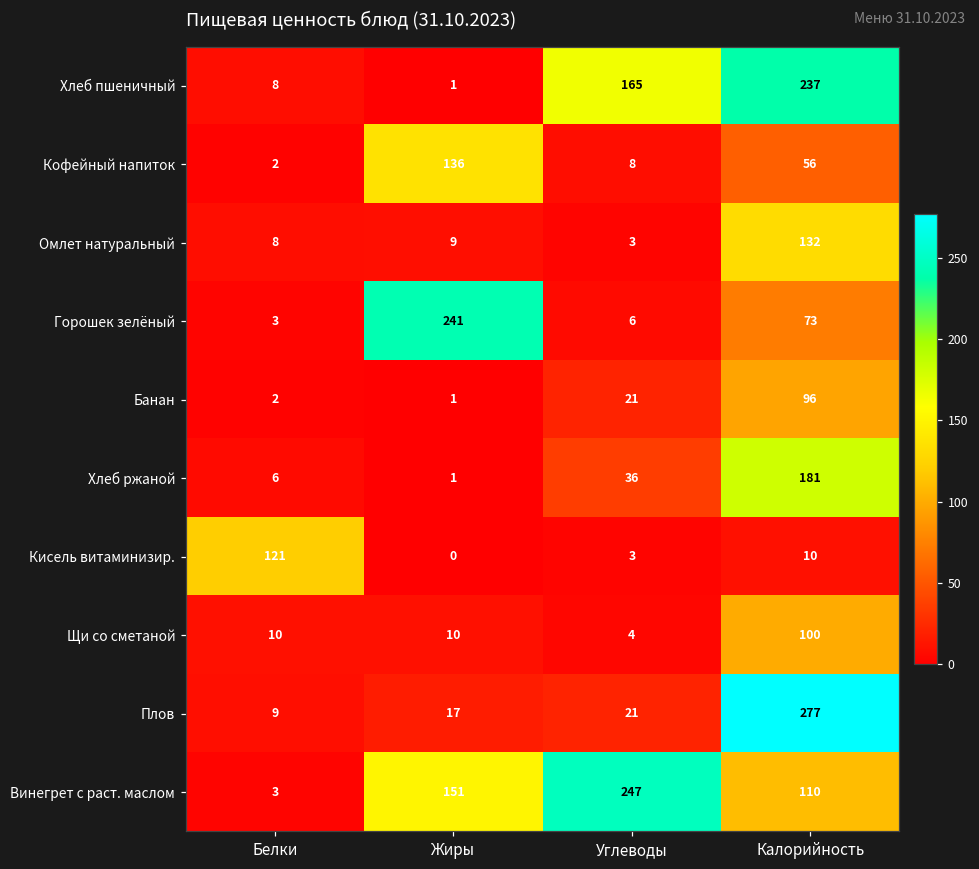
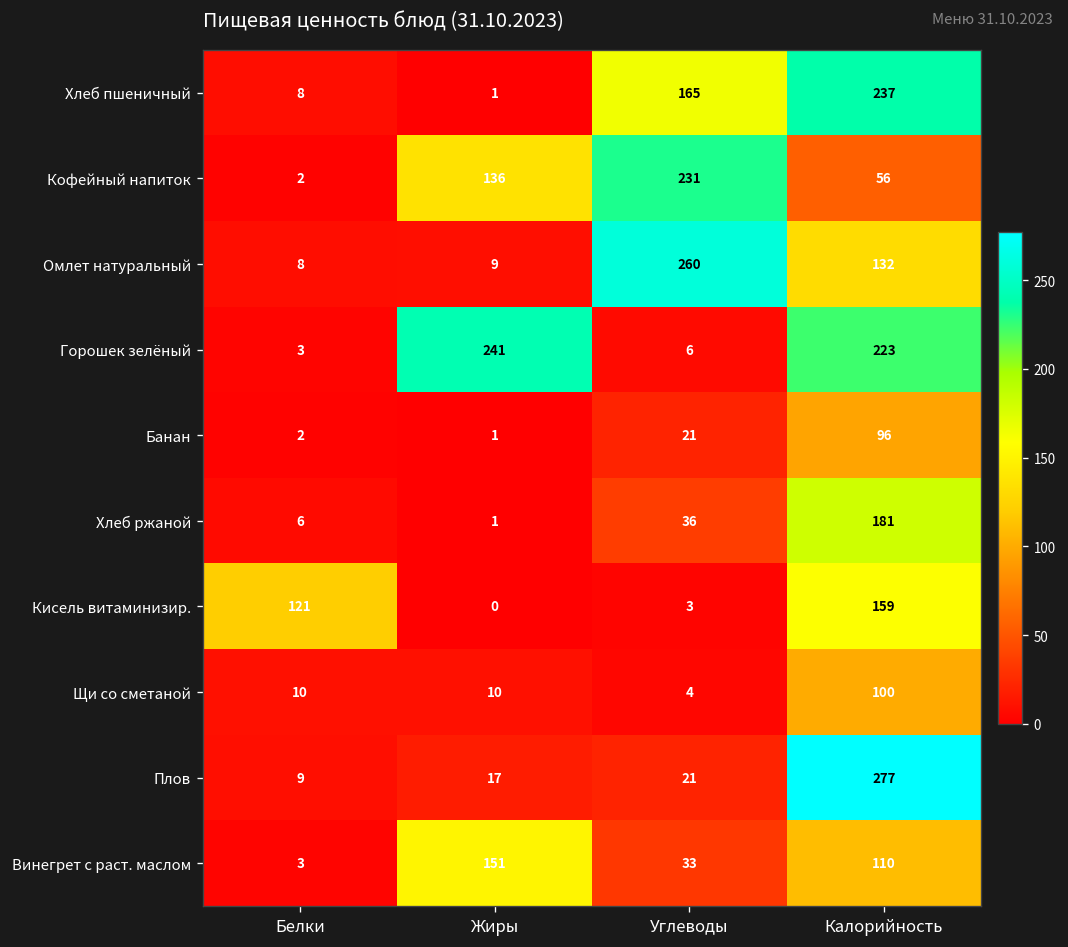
Кофейный напиток, Углеводы: 8 -> 231
Омлет натуральный, Углеводы: 3 -> 260
Горошек зелёный, Калорийность: 73 -> 223
Кисель витаминизир., Калорийность: 10 -> 159
Винегрет с раст. маслом, Углеводы: 247 -> 33
